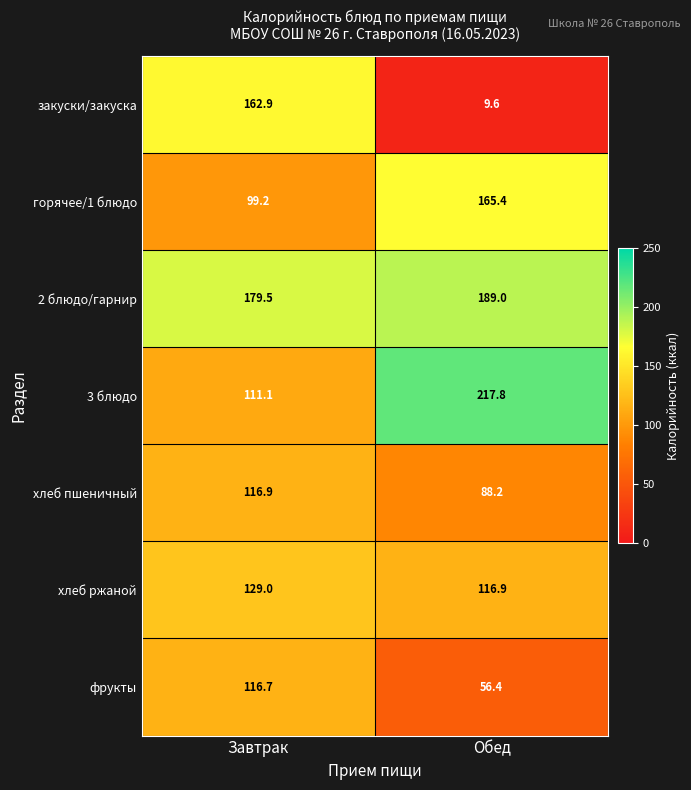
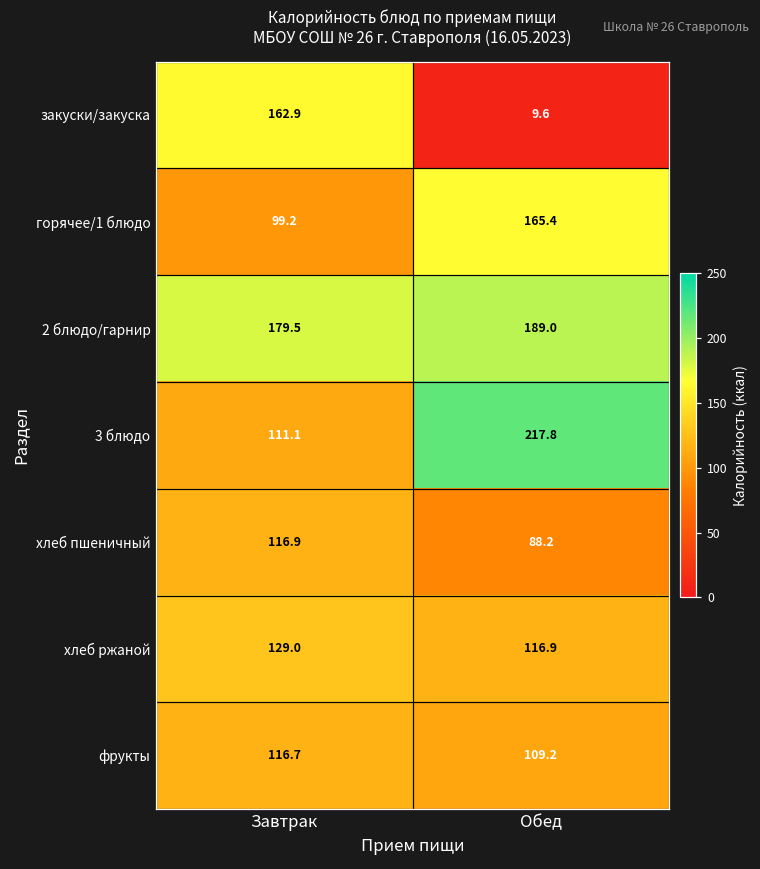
фрукты, Обед: 56.4 -> 109.2
